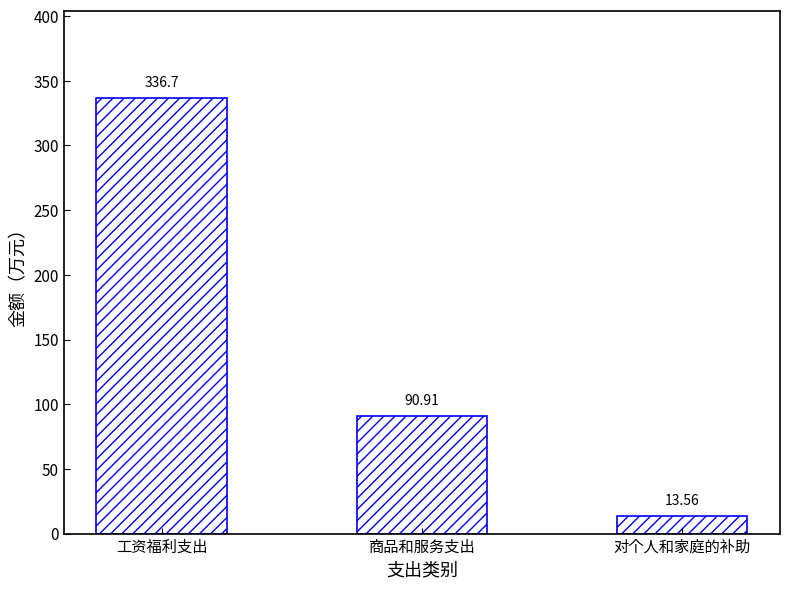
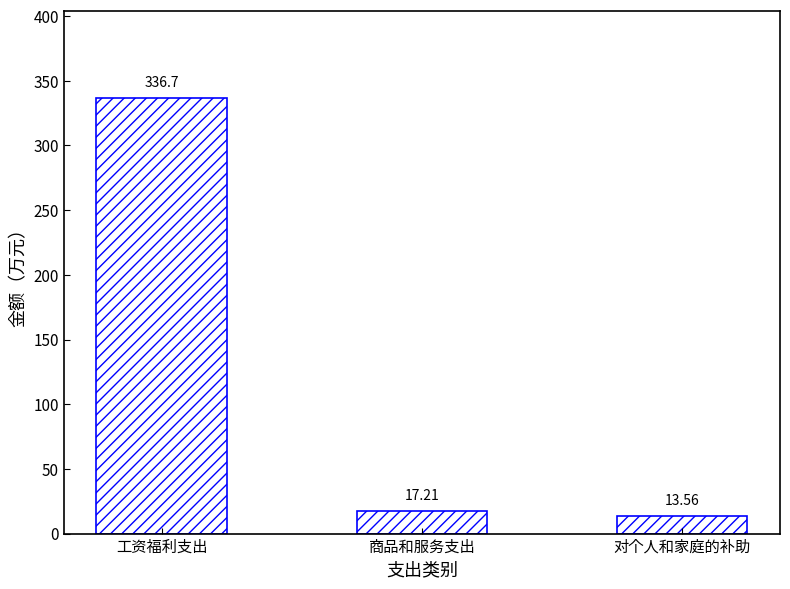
商品和服务支出: 90.91 -> 17.21
